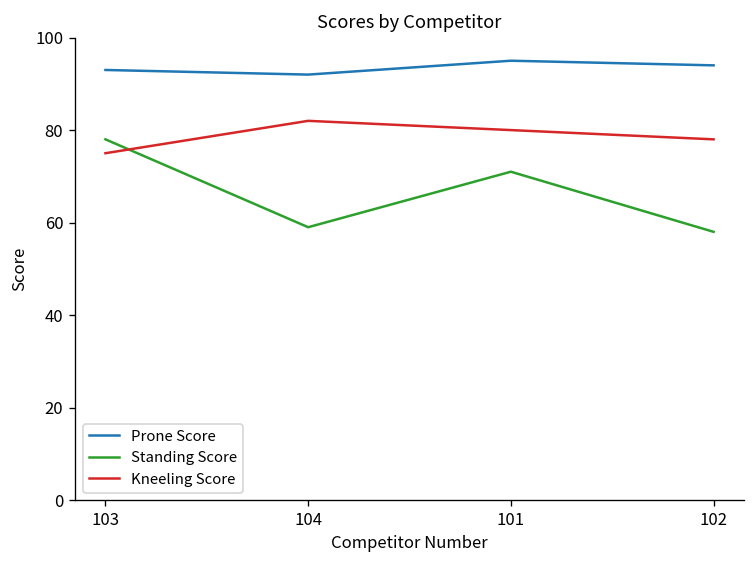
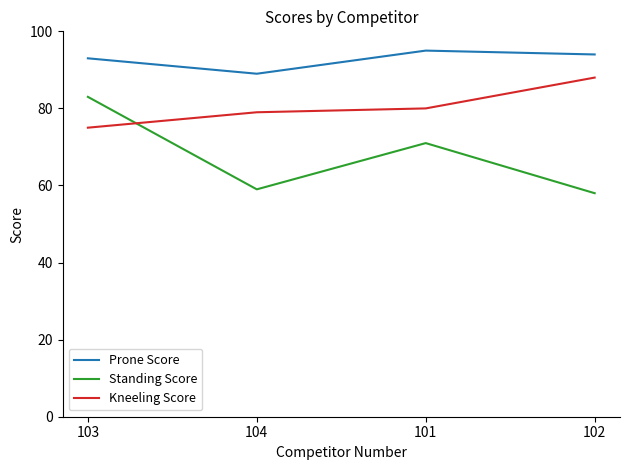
Standing Score, 103: 78 -> 83
Prone Score, 104: 92 -> 89
Kneeling Score, 104: 82 -> 79
Kneeling Score, 102: 78 -> 88
